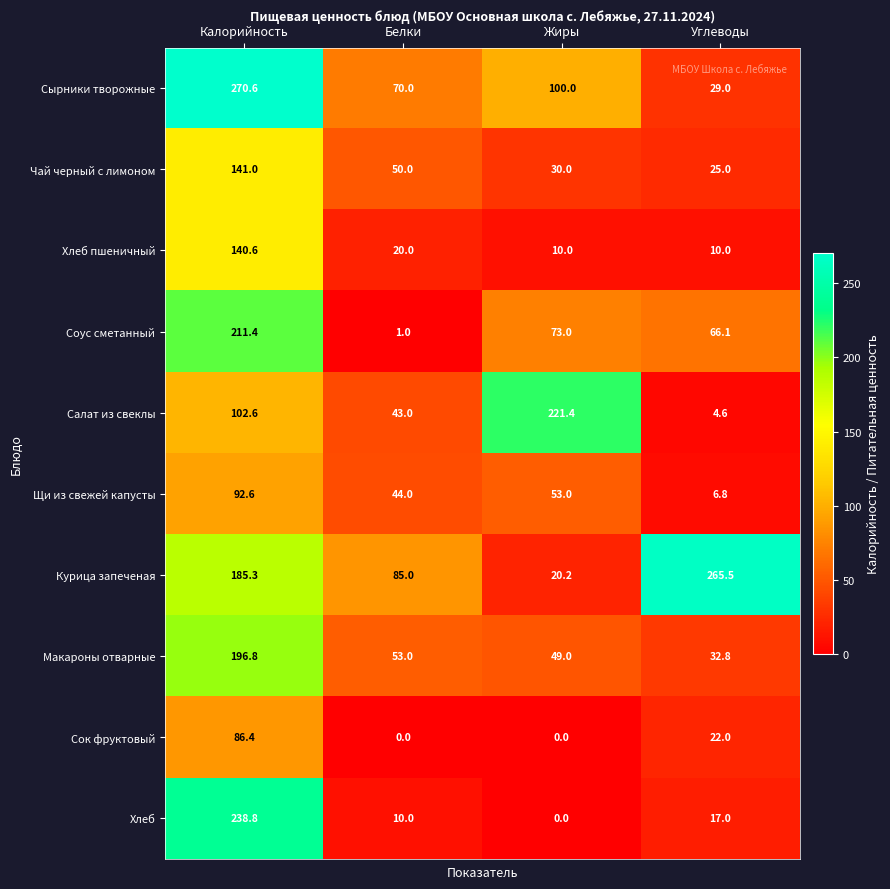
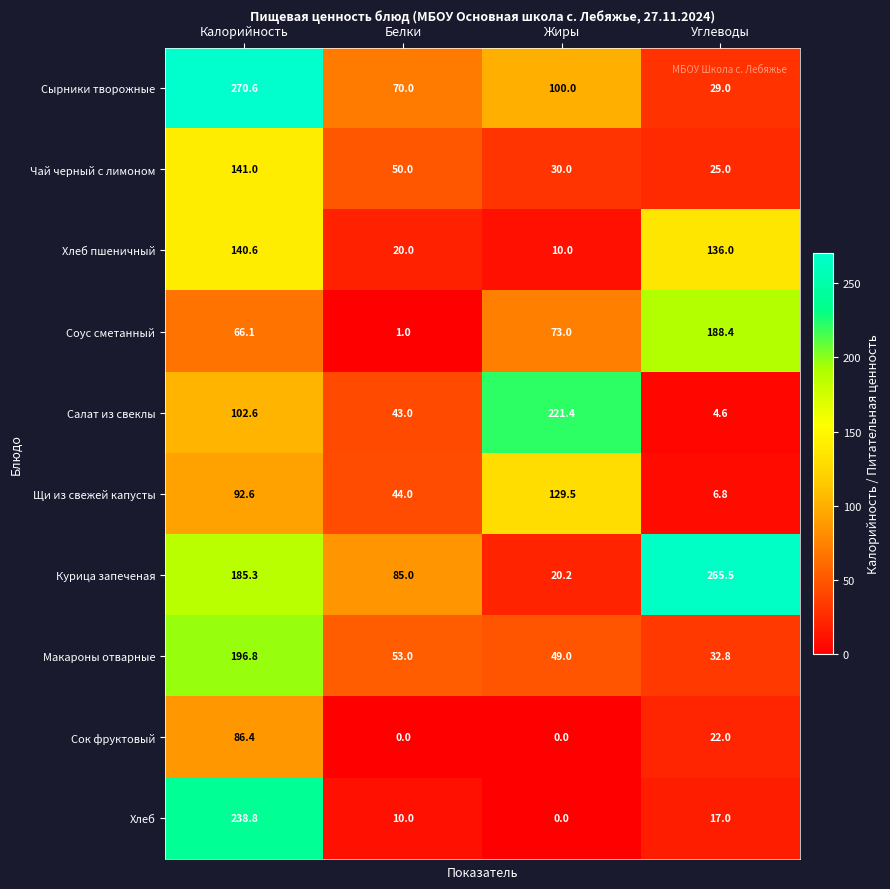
Хлеб пшеничный, Углеводы: 10.0 -> 136.0
Соус сметанный, Калорийность: 211.4 -> 66.1
Соус сметанный, Углеводы: 66.1 -> 188.4
Щи из свежей капусты, Жиры: 53.0 -> 129.5
